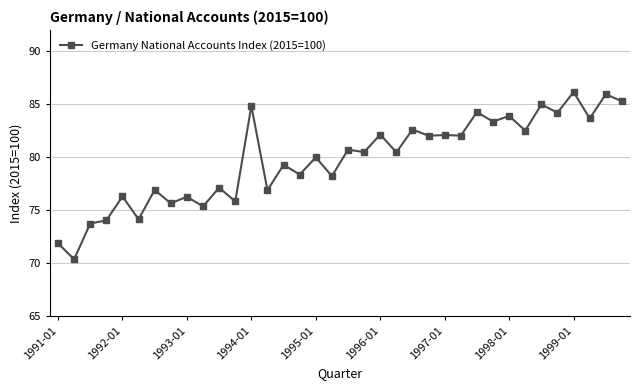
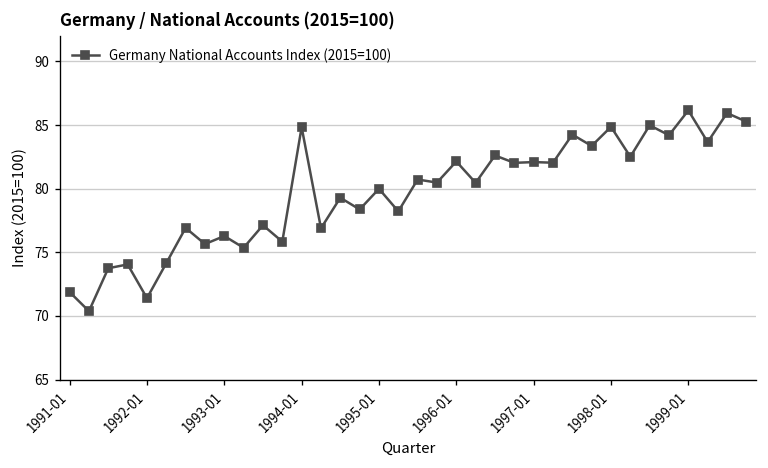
1992-01: 76.3 -> 71.4
1998-01: 83.9 -> 84.9
